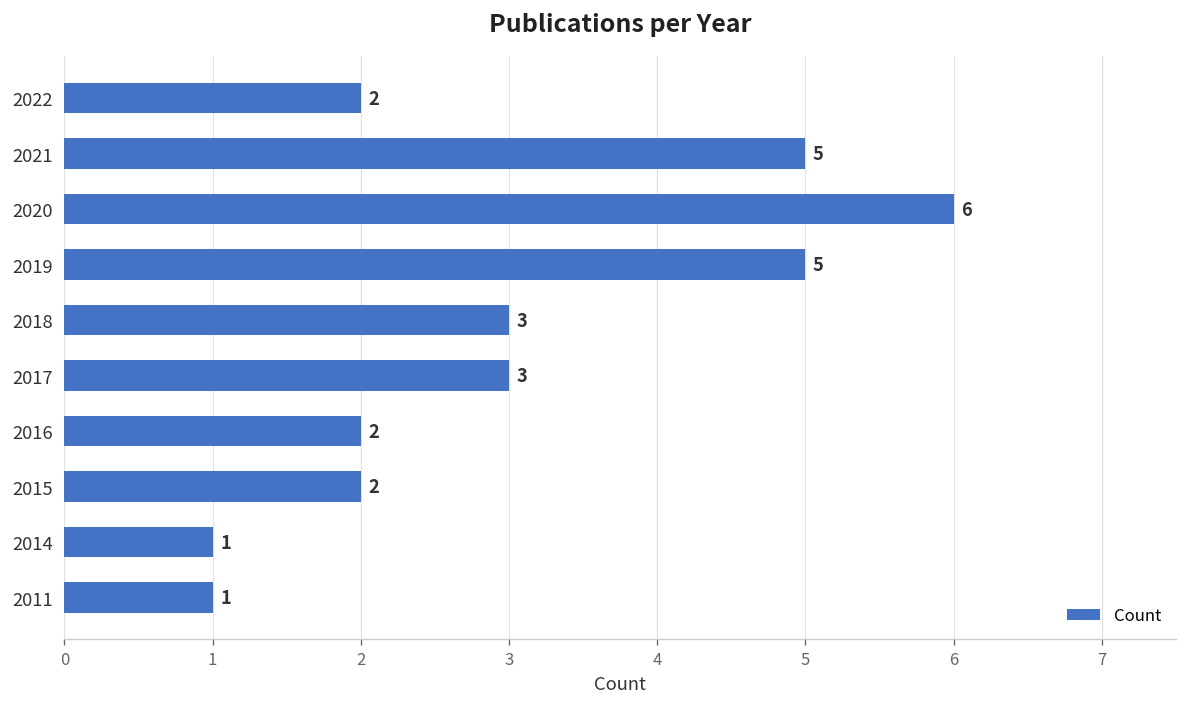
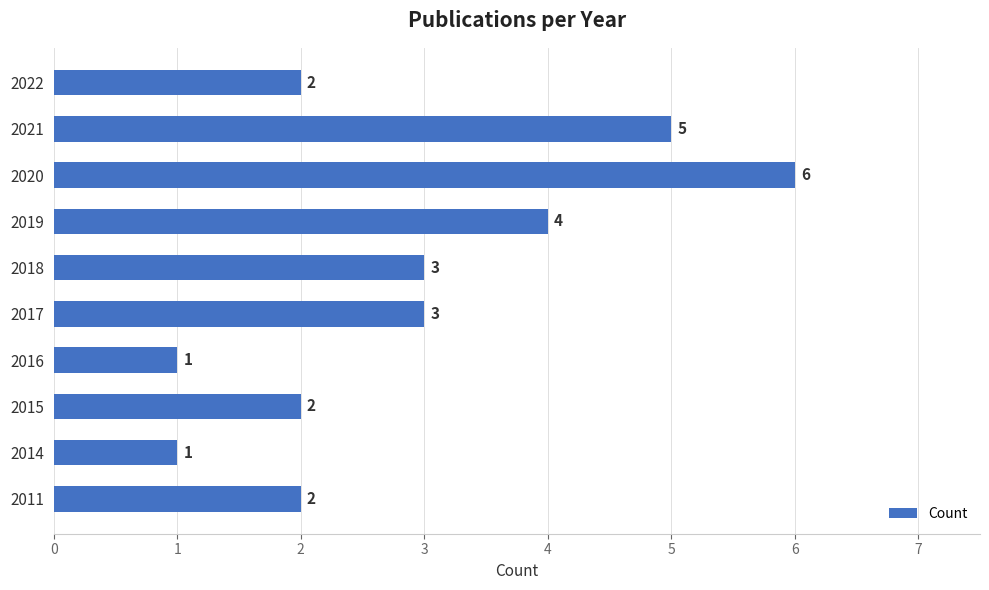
2019: 5 -> 4
2016: 2 -> 1
2011: 1 -> 2
